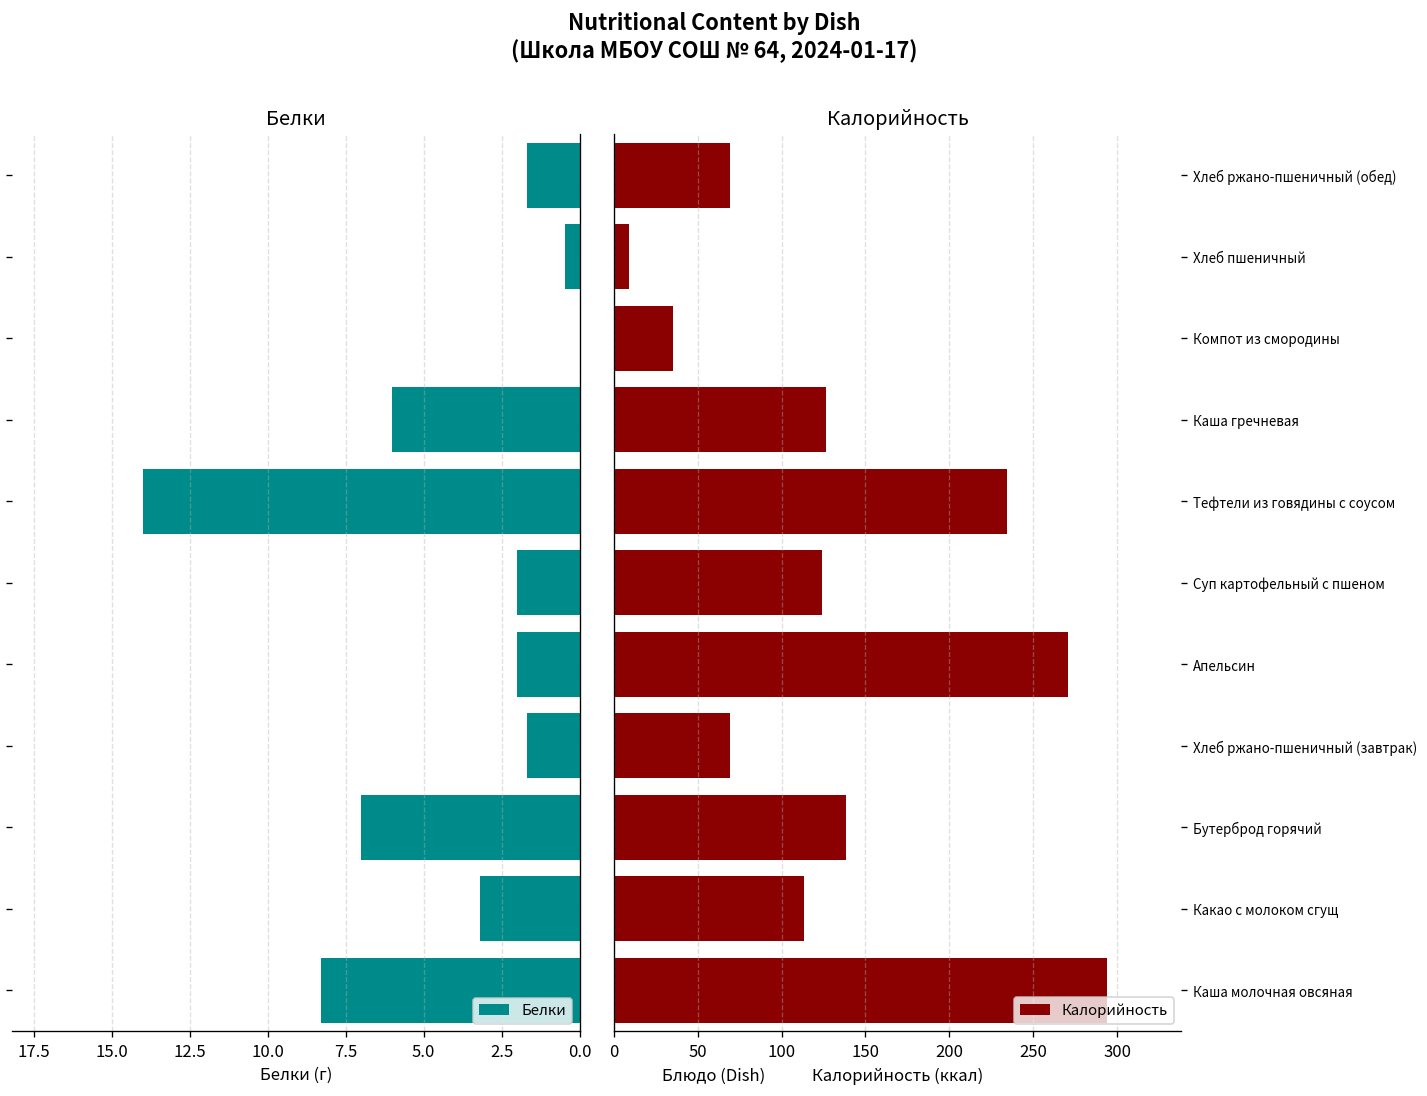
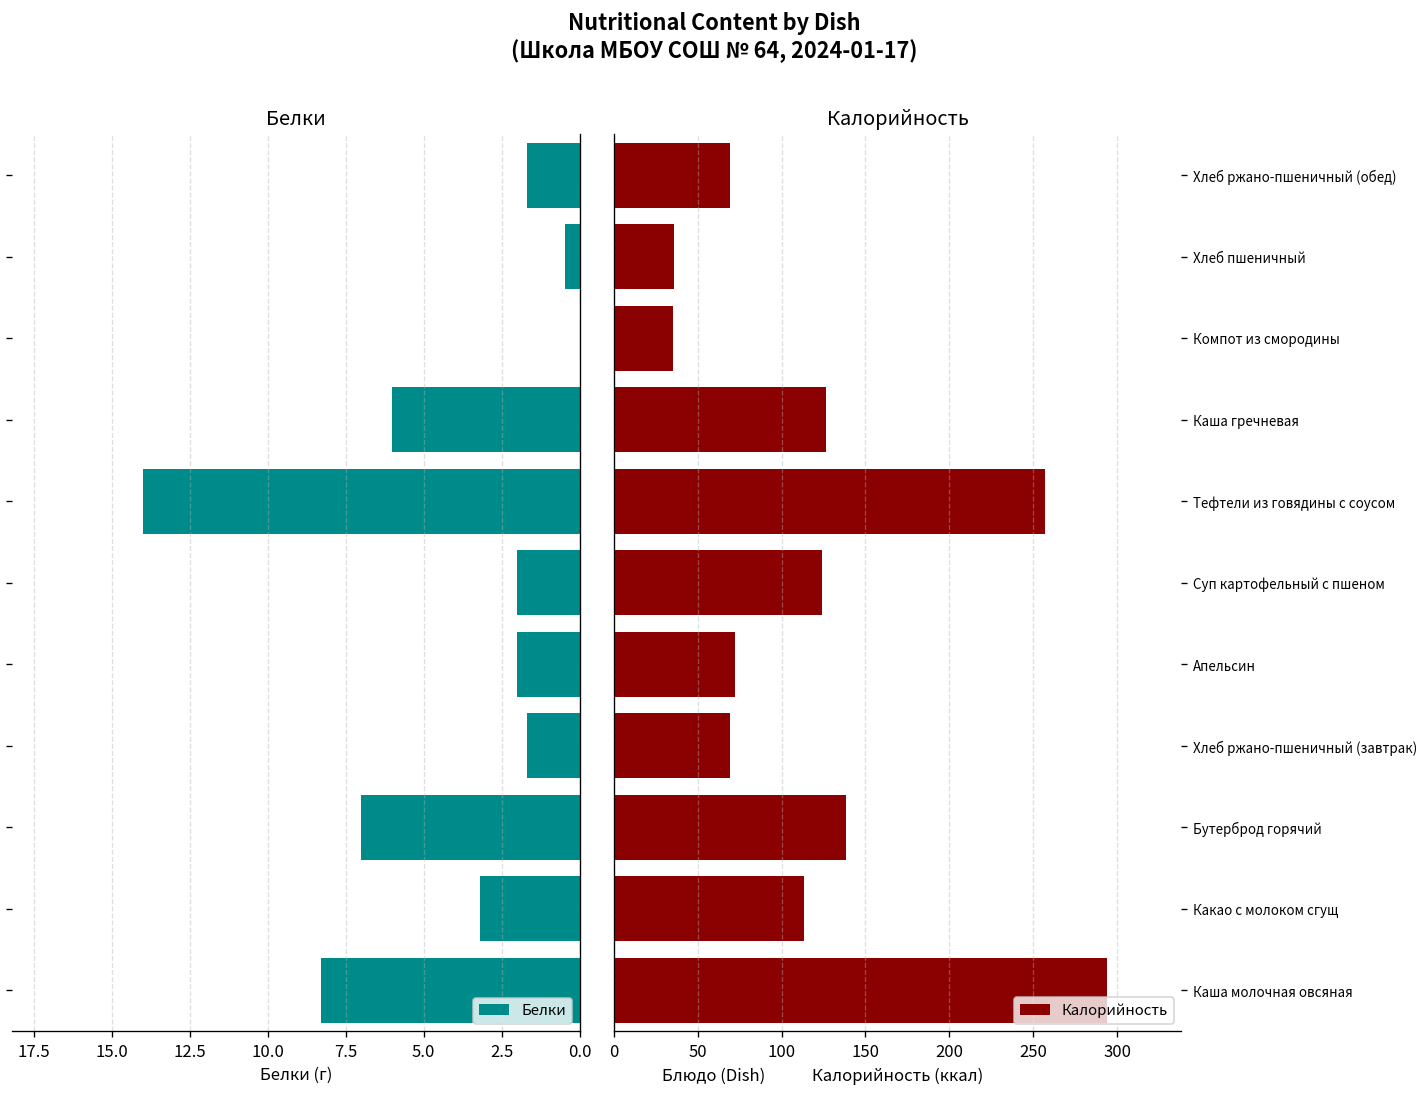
Калорийность, Хлеб пшеничный: 9 -> 36
Калорийность, Тефтели из говядины с соусом: 234 -> 257
Калорийность, Апельсин: 271 -> 72
